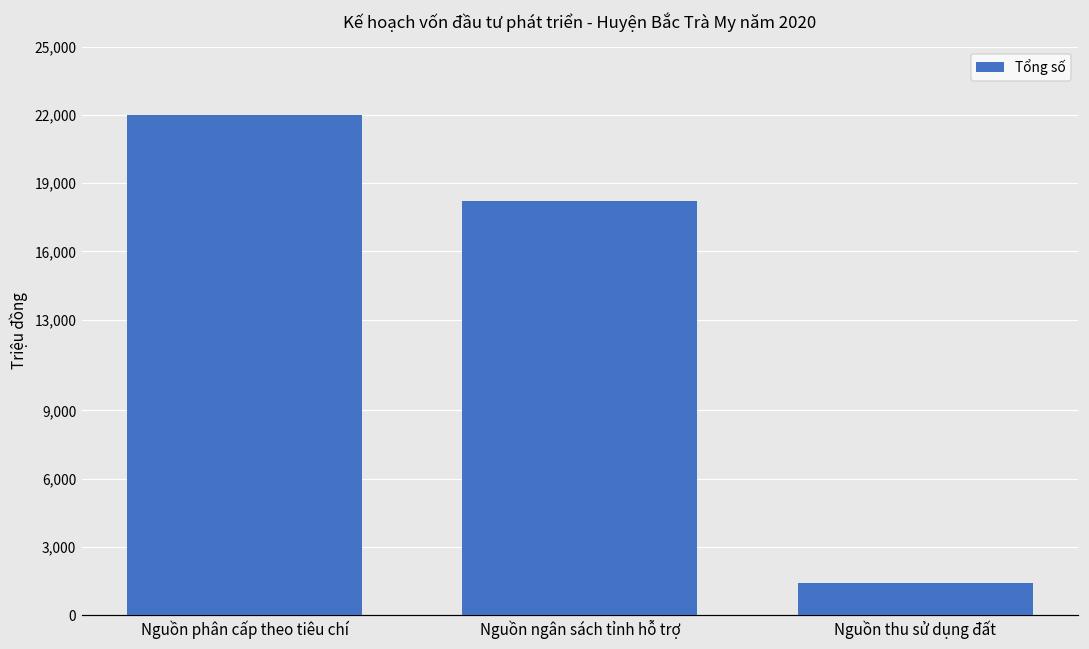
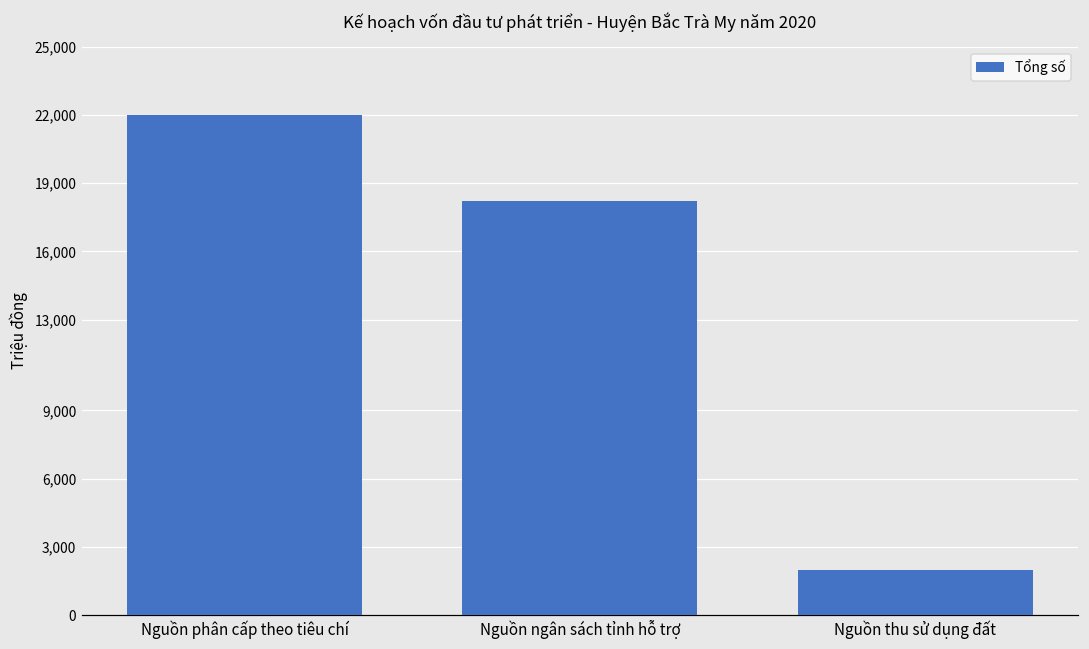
Nguồn thu sử dụng đất: 1,400 -> 2,000
